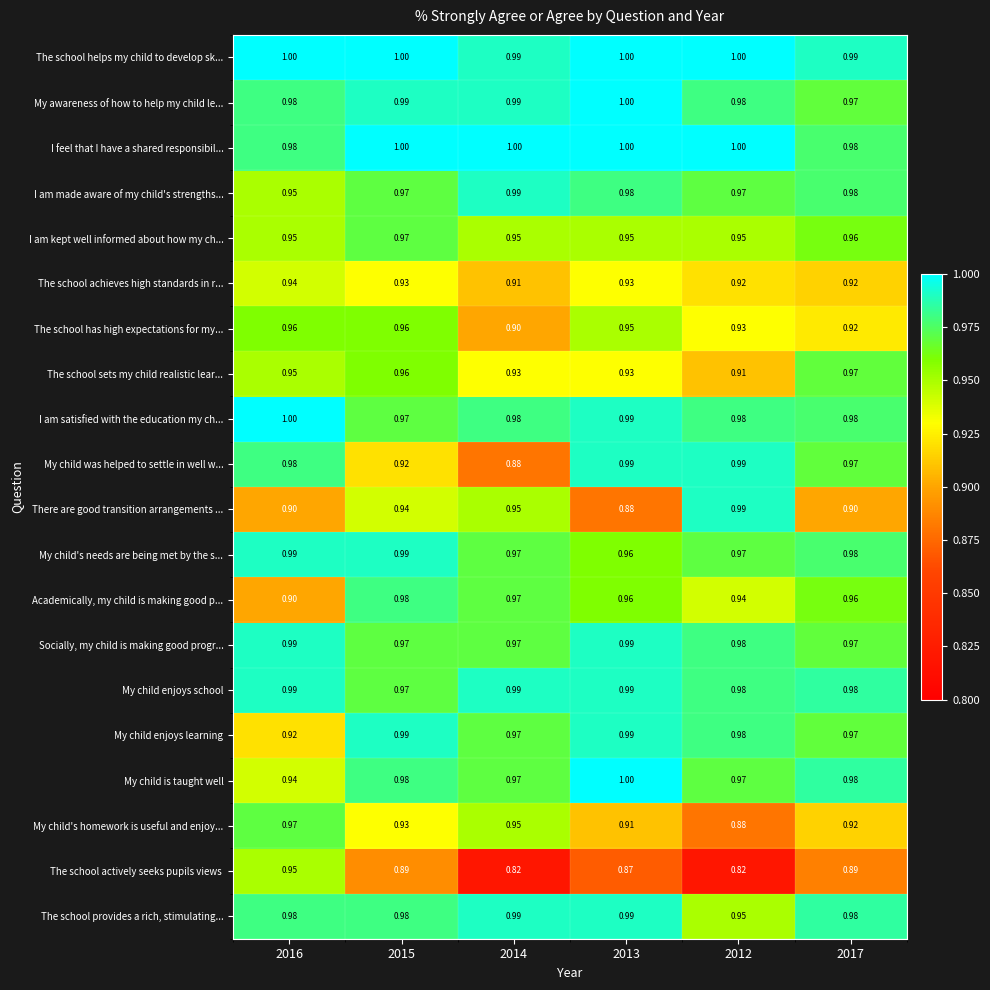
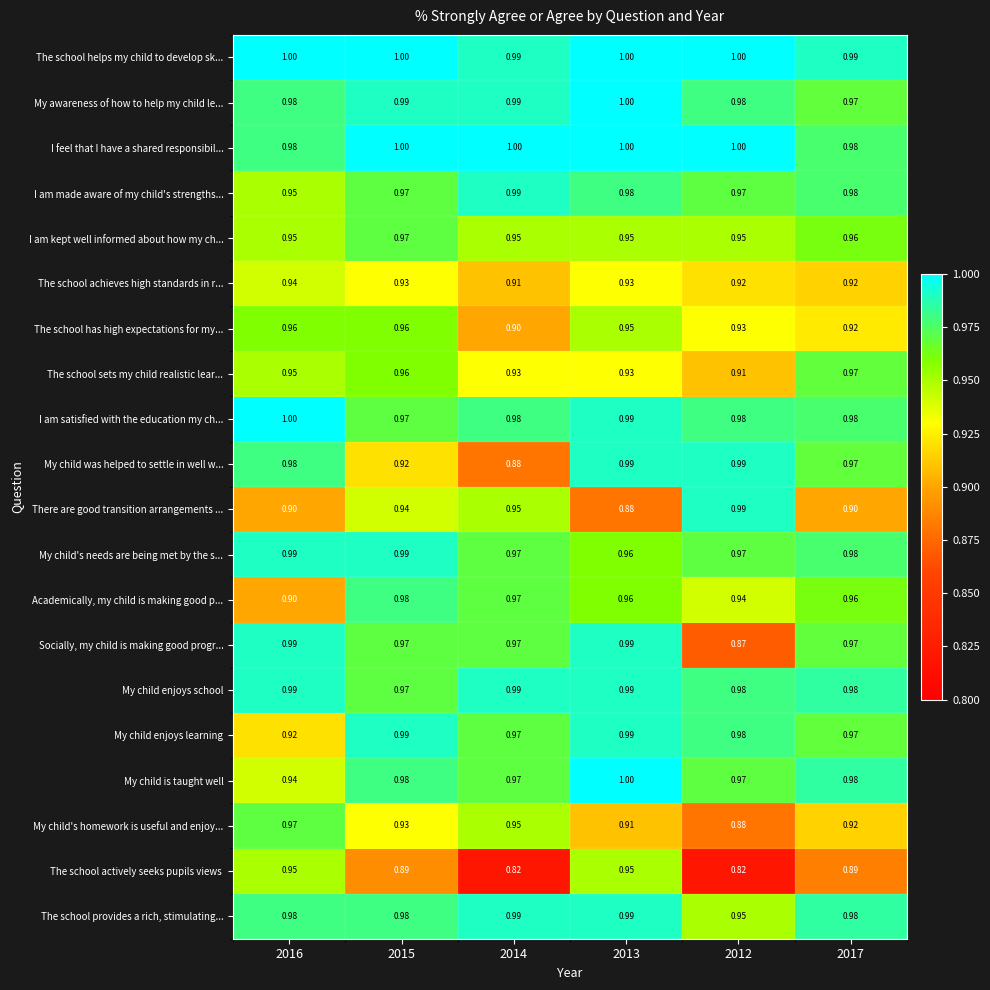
Socially, my child is making good progr..., 2012: 0.98 -> 0.87
The school actively seeks pupils views, 2013: 0.87 -> 0.95
